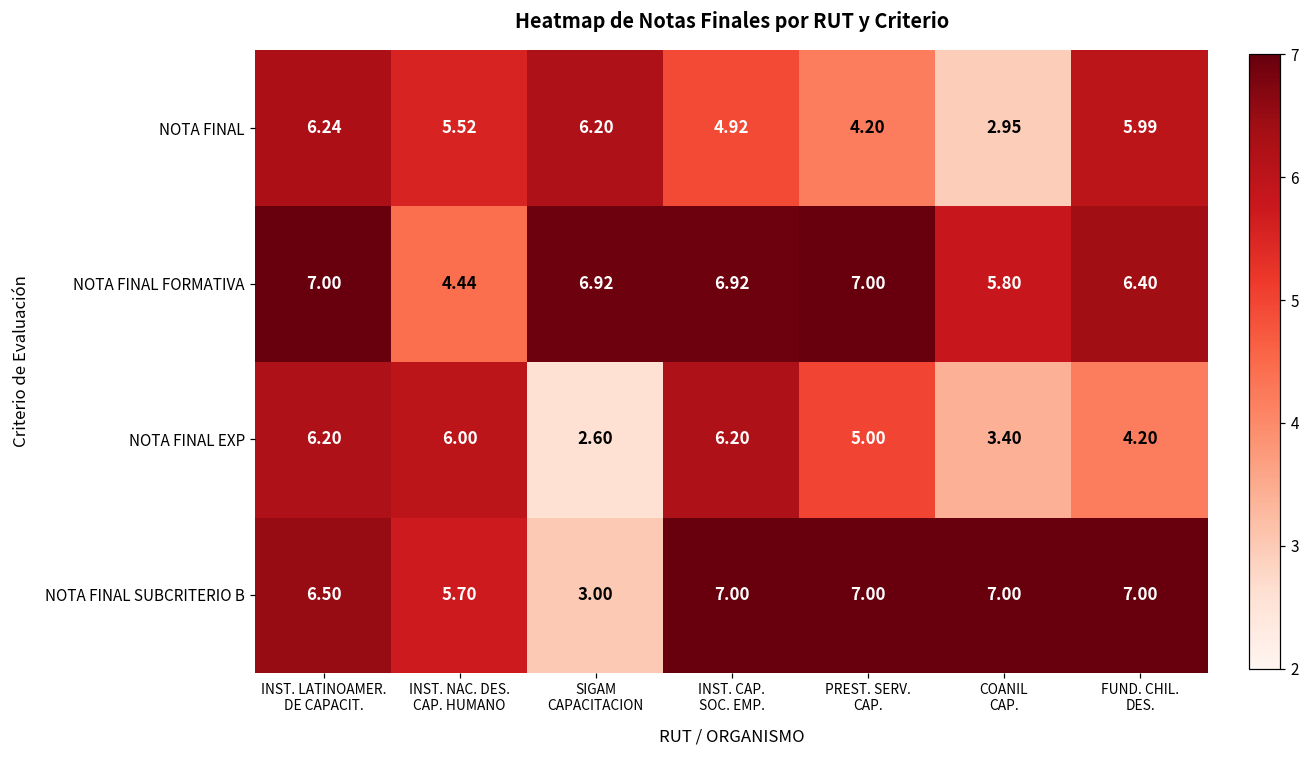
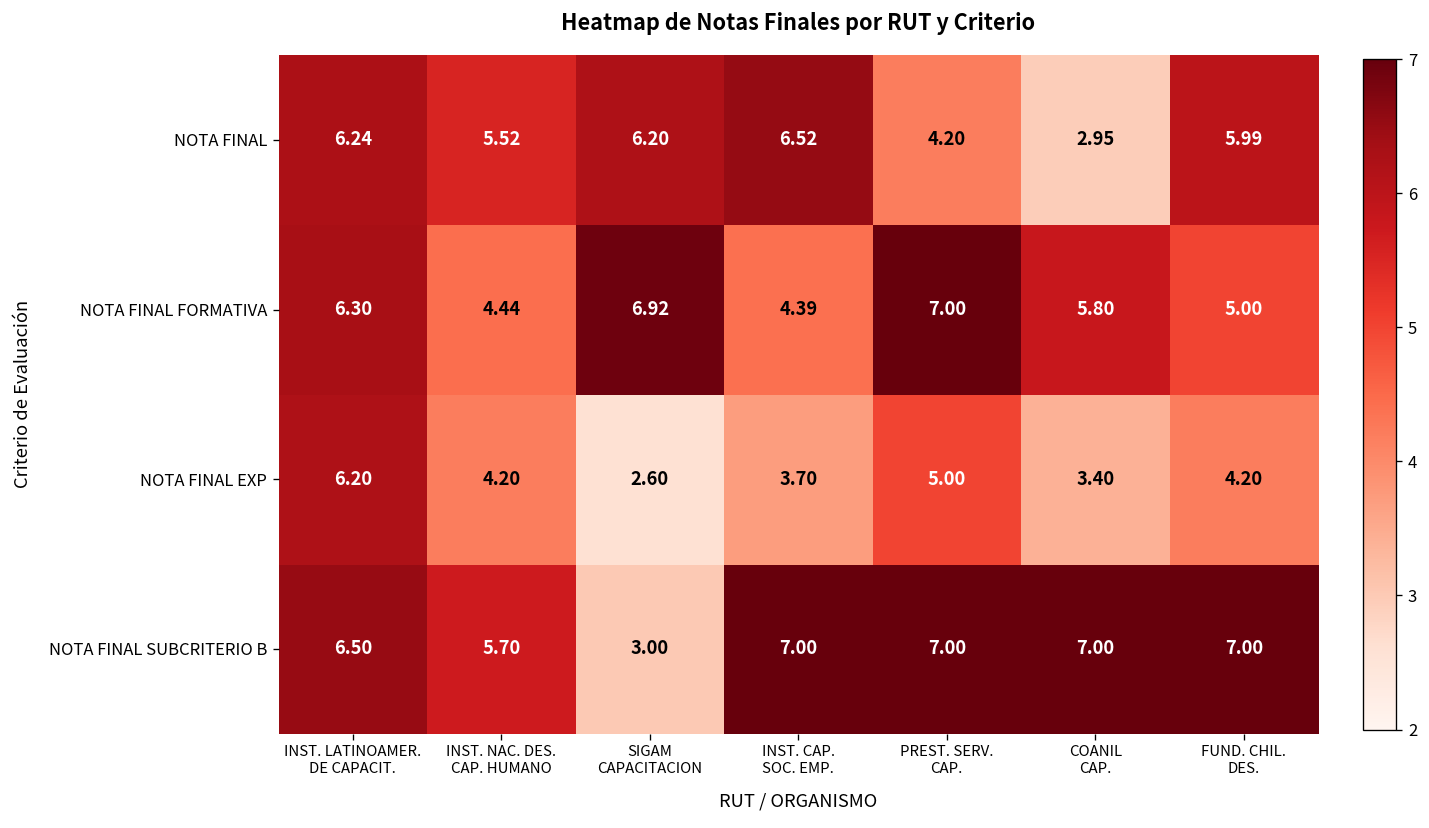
NOTA FINAL, INST. CAP. SOC. EMP.: 4.92 -> 6.52
NOTA FINAL FORMATIVA, INST. LATINOAMER. DE CAPACIT.: 7.00 -> 6.30
NOTA FINAL FORMATIVA, INST. CAP. SOC. EMP.: 6.92 -> 4.39
NOTA FINAL FORMATIVA, FUND. CHIL. DES.: 6.40 -> 5.00
NOTA FINAL EXP, INST. NAC. DES. CAP. HUMANO: 6.00 -> 4.20
NOTA FINAL EXP, INST. CAP. SOC. EMP.: 6.20 -> 3.70
